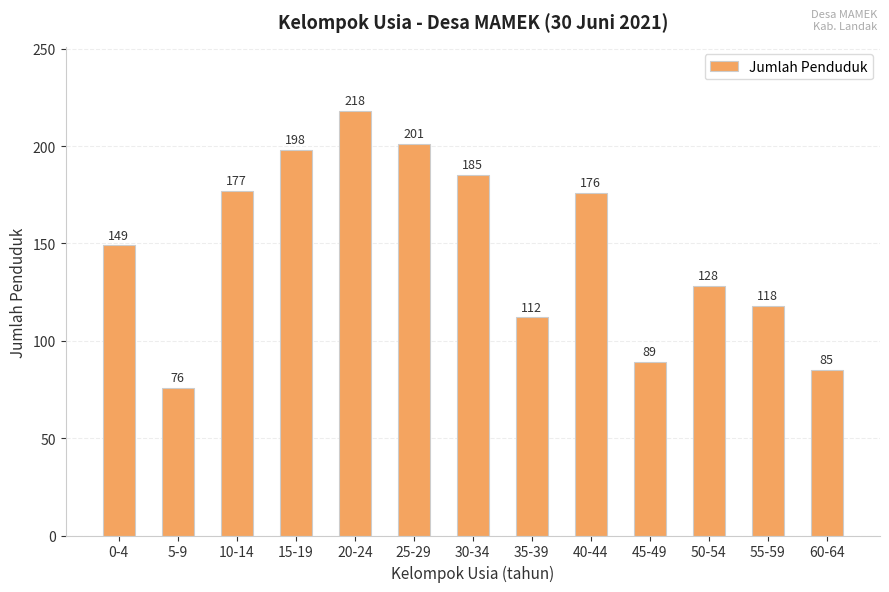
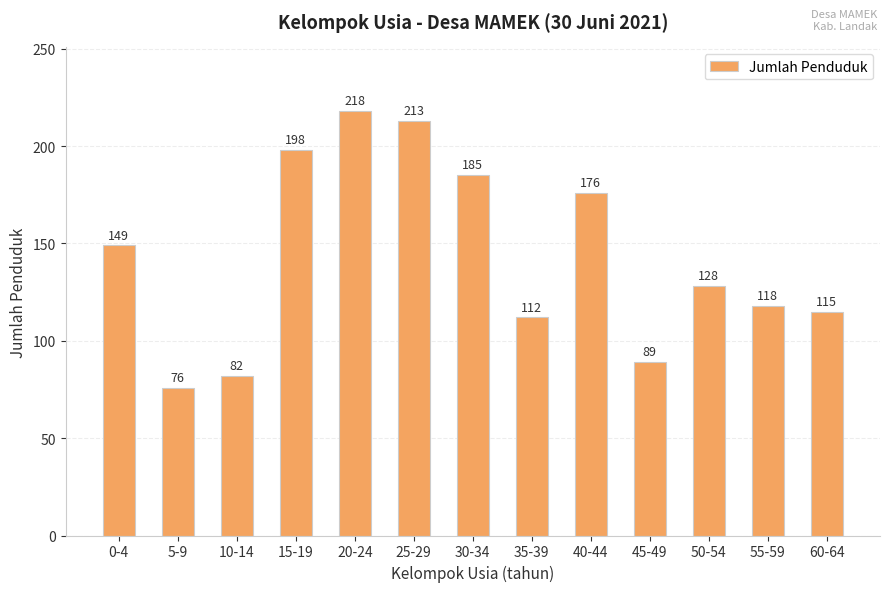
10-14: 177 -> 82
25-29: 201 -> 213
60-64: 85 -> 115
